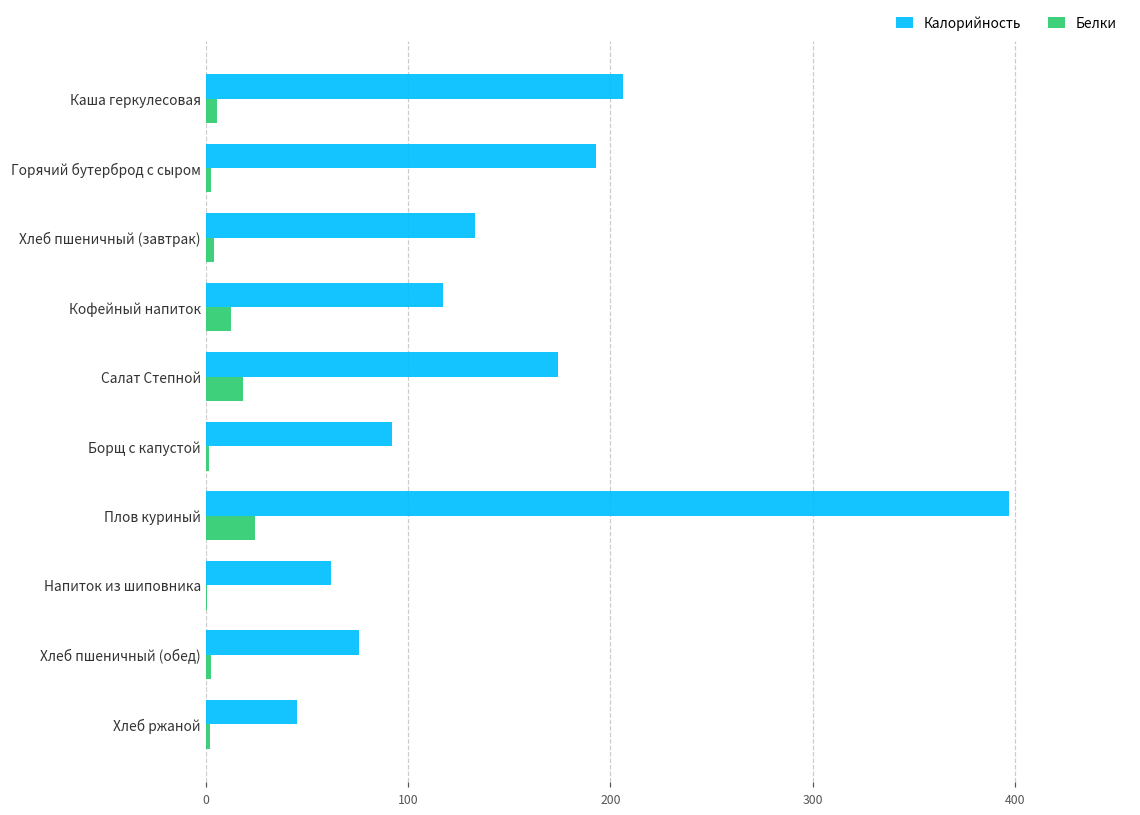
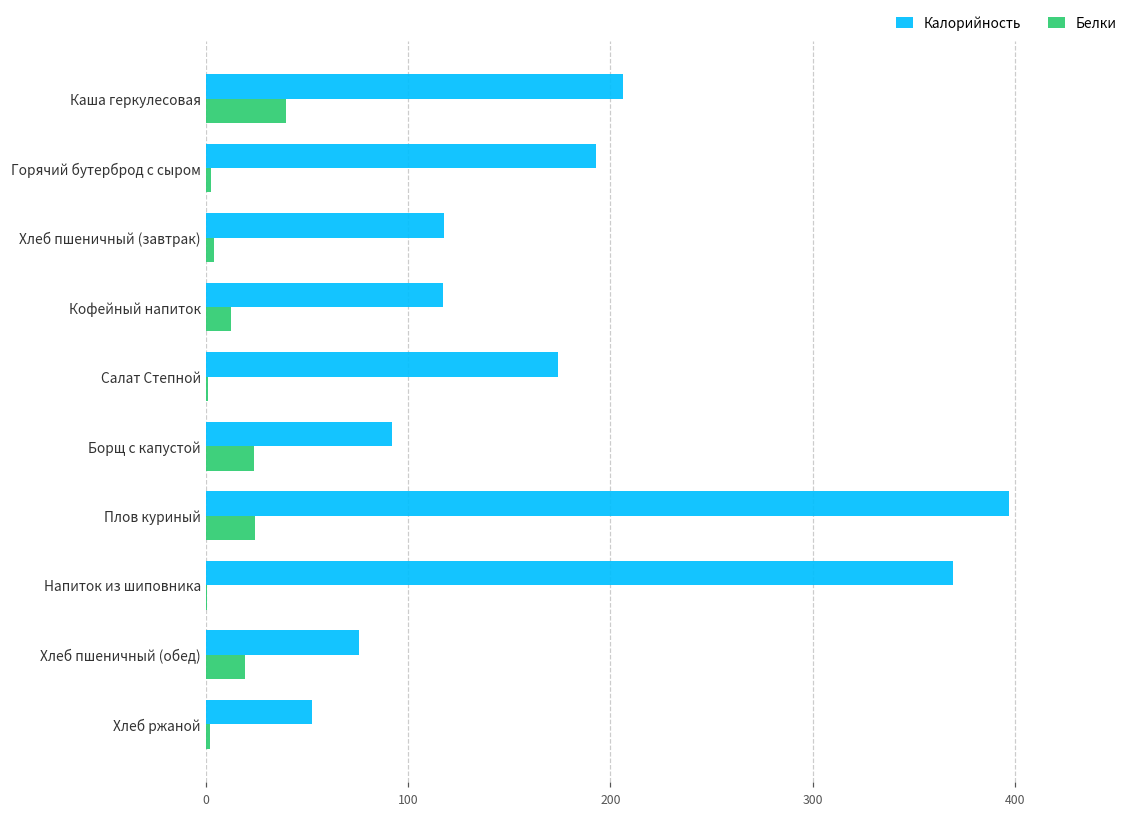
Белки, Каша геркулесовая: 6 -> 39
Калорийность, Хлеб пшеничный (завтрак): 133 -> 118
Белки, Салат Степной: 18 -> 1
Белки, Борщ с капустой: 1 -> 24
Калорийность, Напиток из шиповника: 62 -> 369
Белки, Хлеб пшеничный (обед): 2 -> 19
Калорийность, Хлеб ржаной: 45 -> 52
